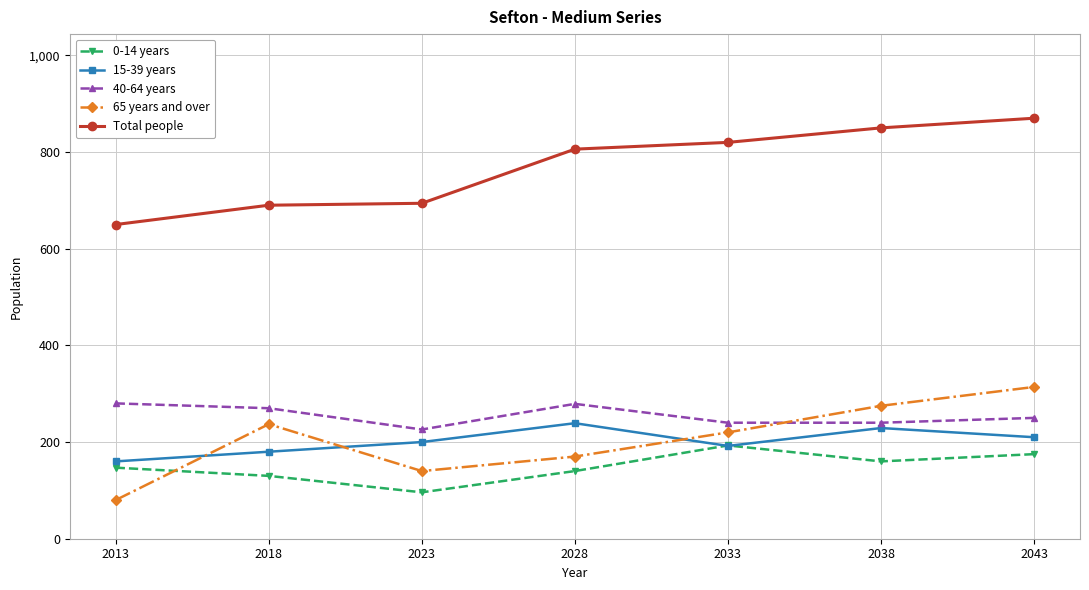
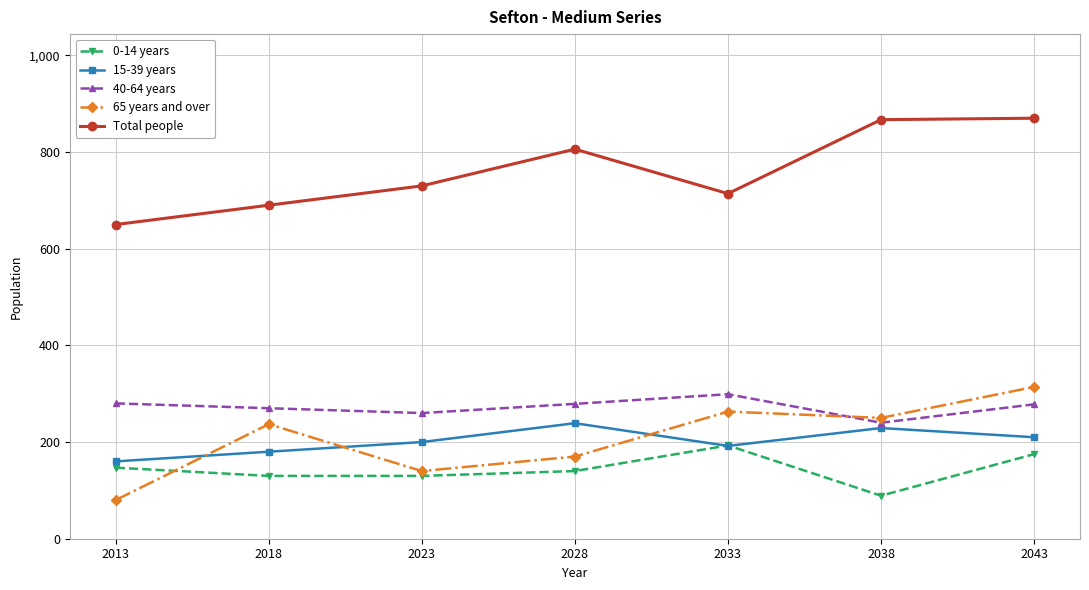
0-14 years, 2023: 100 -> 130
40-64 years, 2023: 230 -> 260
Total people, 2023: 690 -> 730
40-64 years, 2033: 240 -> 300
65 years and over, 2033: 220 -> 260
Total people, 2033: 820 -> 710
0-14 years, 2038: 160 -> 90
65 years and over, 2038: 280 -> 250
Total people, 2038: 850 -> 870
40-64 years, 2043: 250 -> 280
